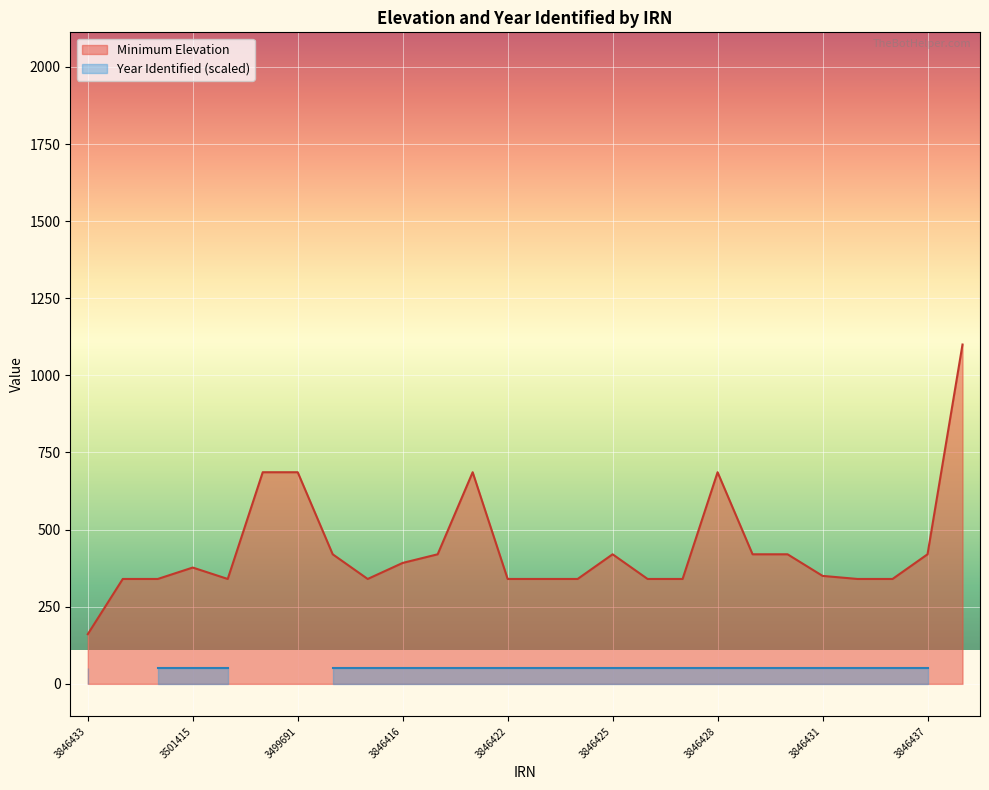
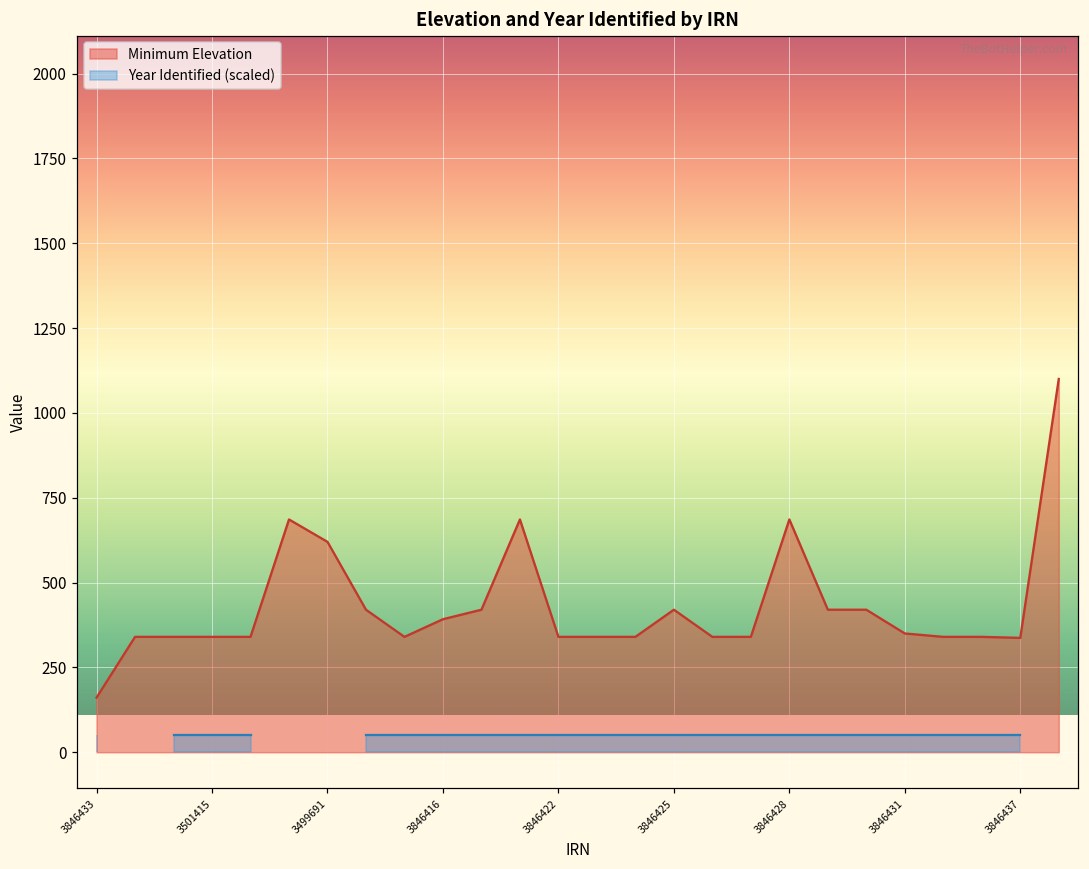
Minimum Elevation, 3501415: 380 -> 340
Minimum Elevation, 3499691: 690 -> 620
Minimum Elevation, 3846437: 420 -> 340
